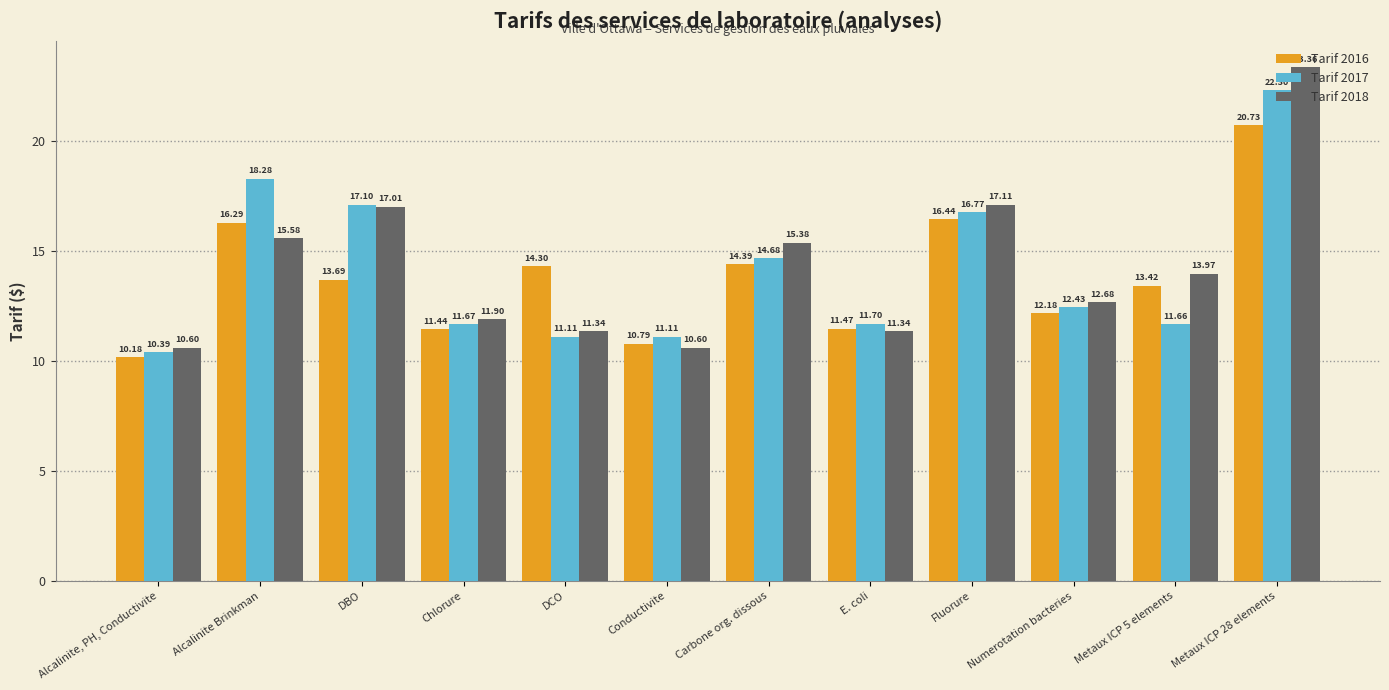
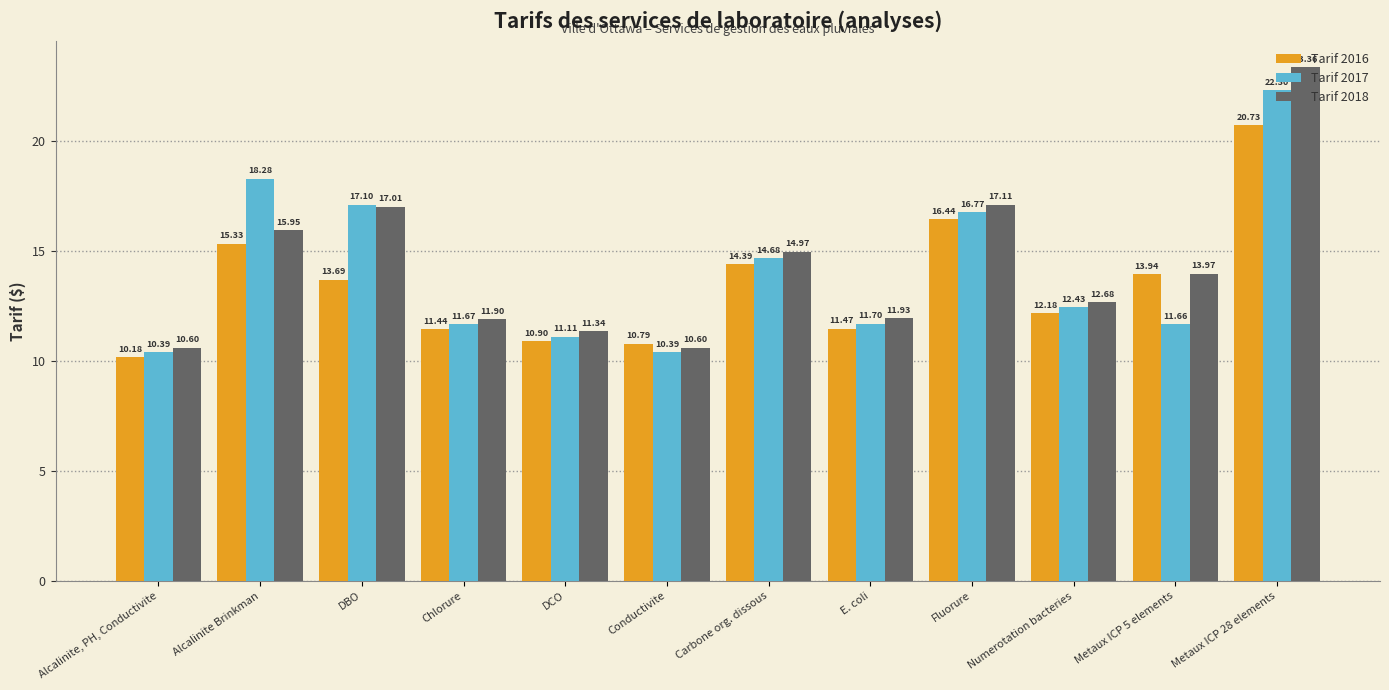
Tarif 2016, Alcalinite Brinkman: 16.29 -> 15.33
Tarif 2018, Alcalinite Brinkman: 15.58 -> 15.95
Tarif 2016, DCO: 14.30 -> 10.90
Tarif 2017, Conductivite: 11.11 -> 10.39
Tarif 2018, Carbone org. dissous: 15.38 -> 14.97
Tarif 2018, E. coli: 11.34 -> 11.93
Tarif 2016, Metaux ICP 5 elements: 13.42 -> 13.94
